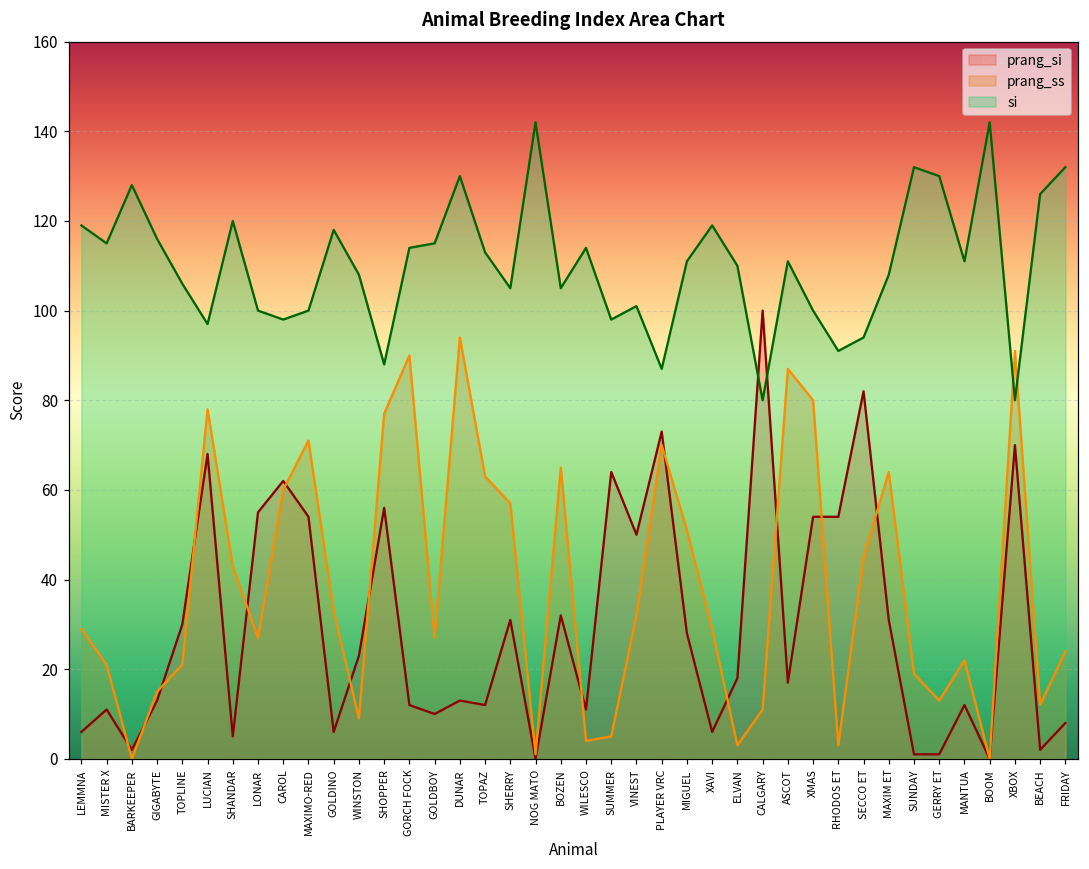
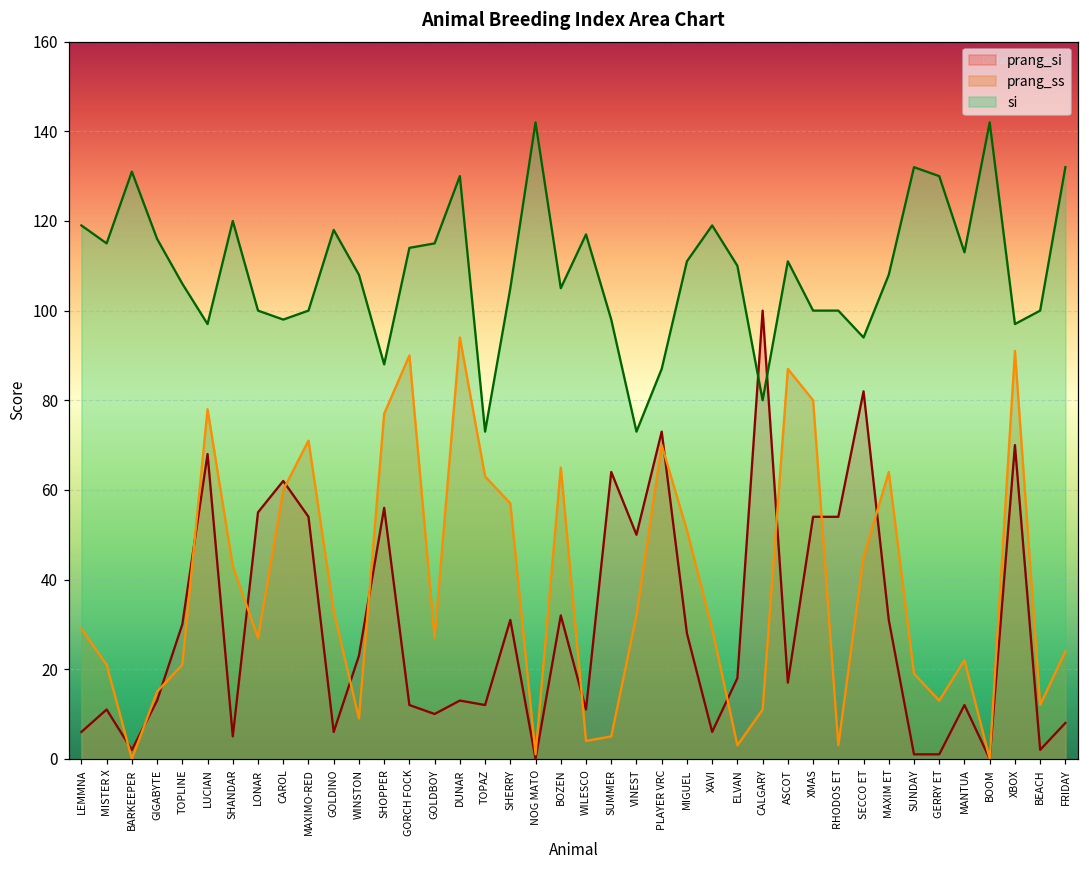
si, BARKEEPER: 128 -> 131
si, TOPAZ: 113 -> 73
si, WILESCO: 114 -> 117
si, VINEST: 101 -> 73
si, RHODOS ET: 91 -> 100
si, MANTUA: 111 -> 113
si, XBOX: 80 -> 97
si, BEACH: 126 -> 100
